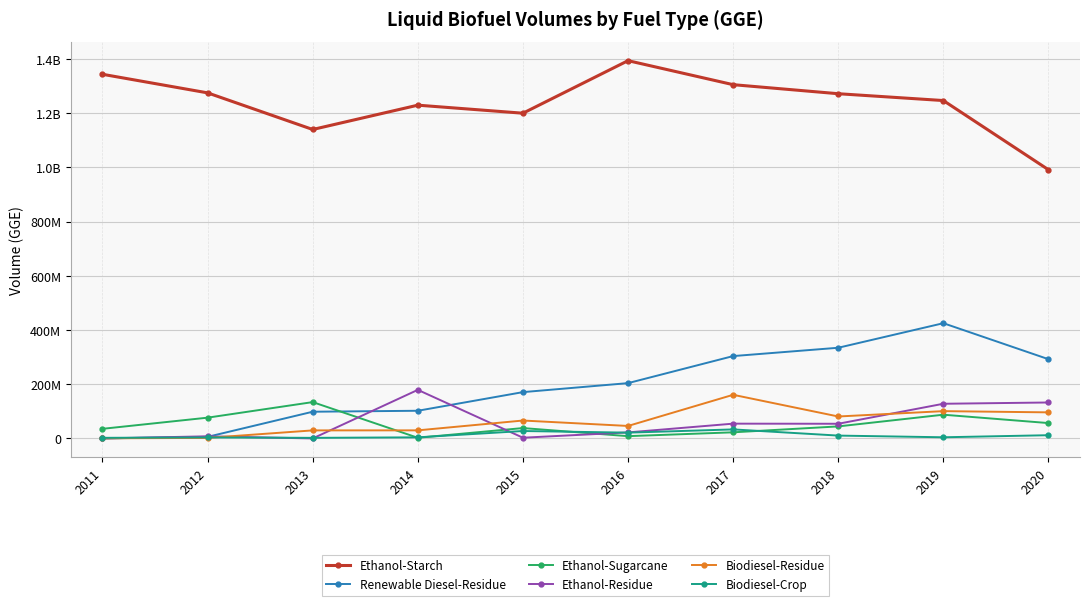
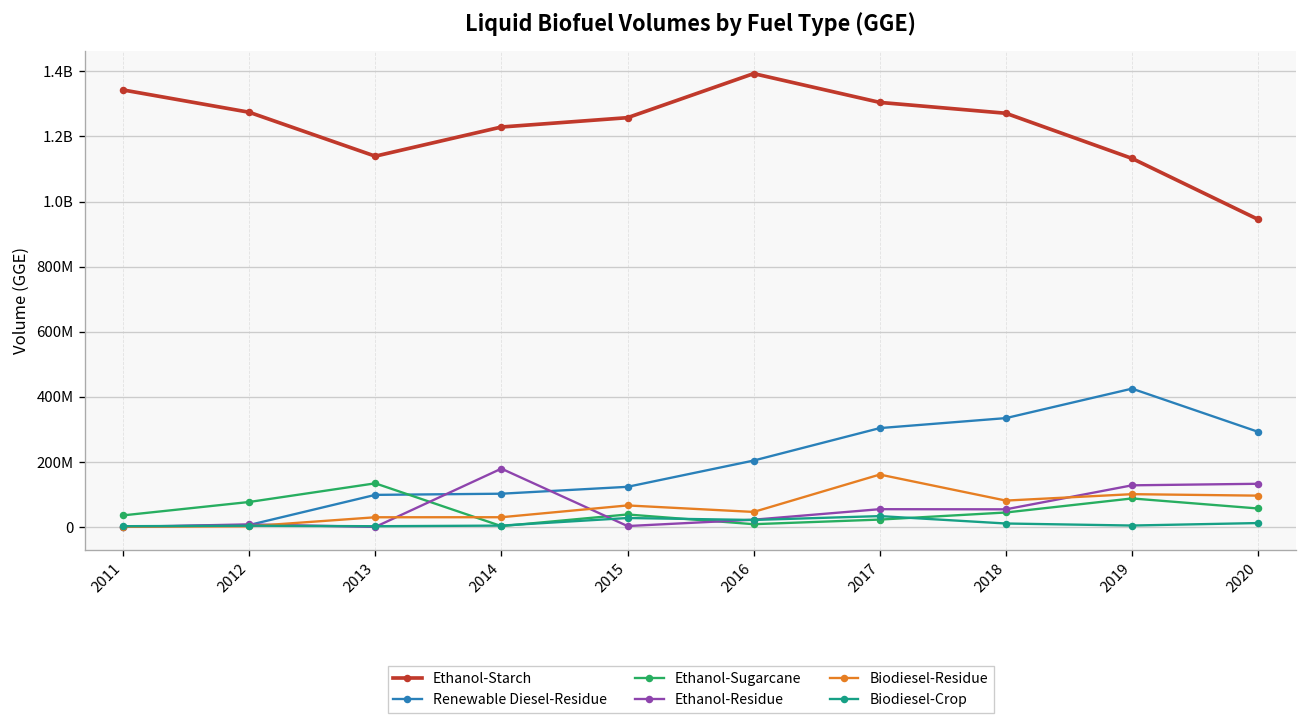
Ethanol-Starch, 2015: 1200000000 -> 1260000000
Renewable Diesel-Residue, 2015: 170000000 -> 120000000
Ethanol-Starch, 2019: 1250000000 -> 1130000000
Ethanol-Starch, 2020: 990000000 -> 950000000
